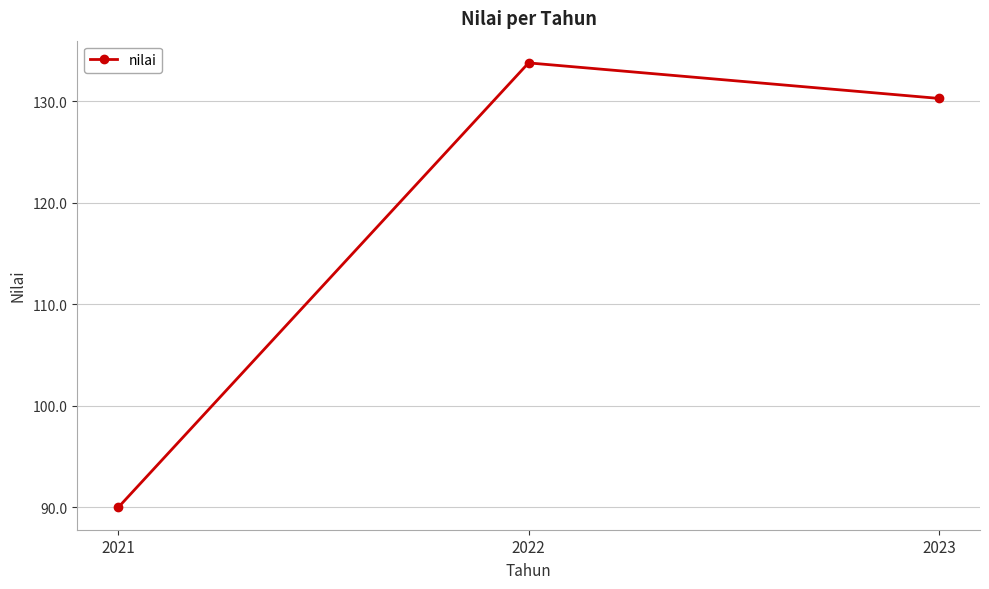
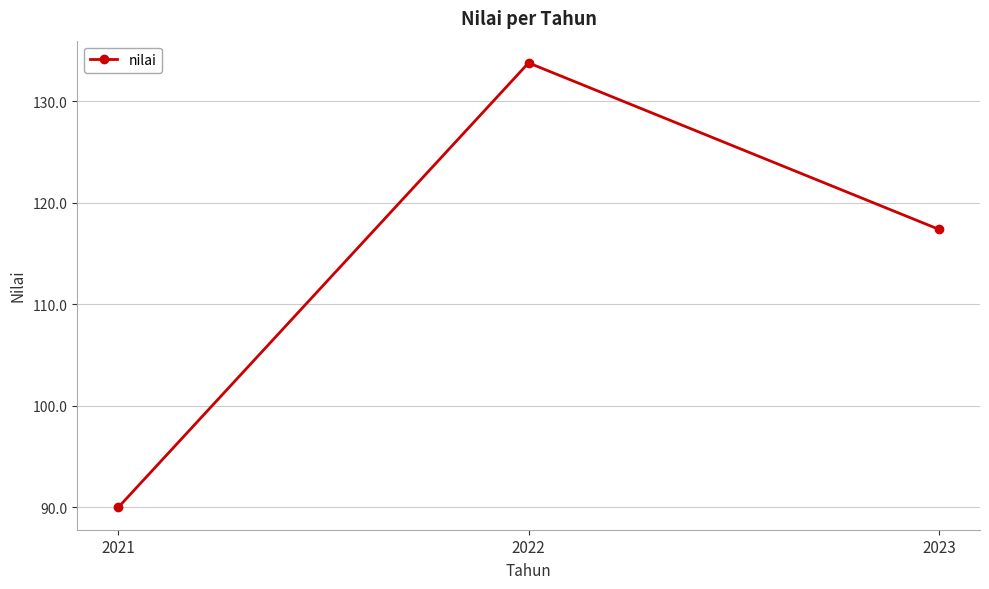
2023: 130.3 -> 117.4
